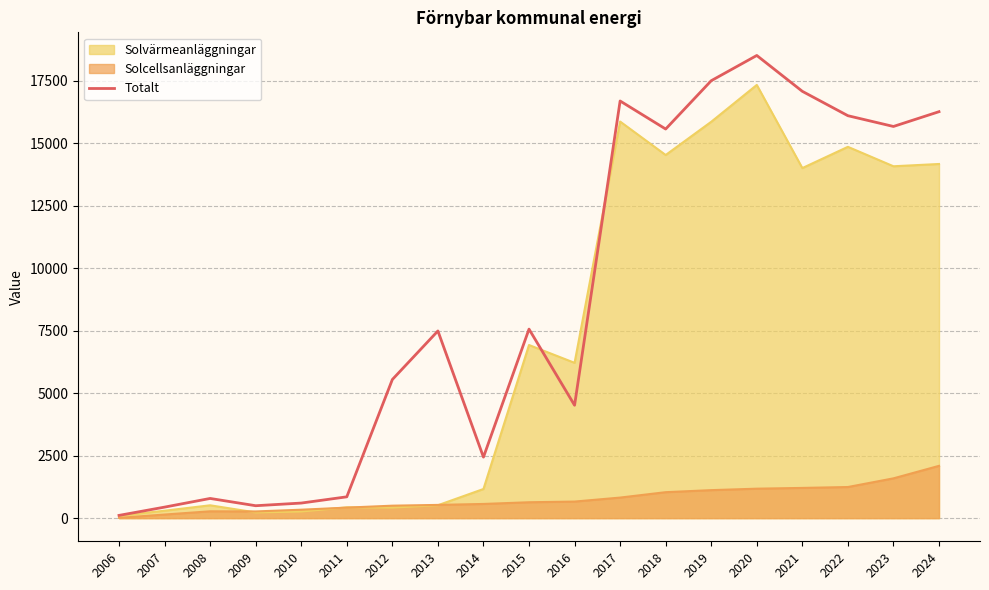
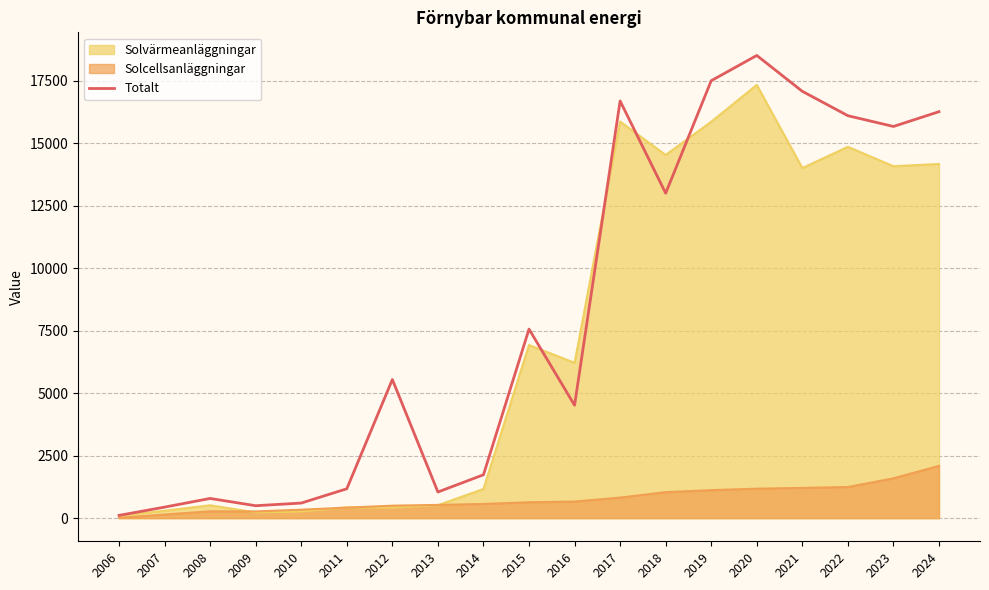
Totalt, 2011: 900 -> 1200
Totalt, 2013: 7500 -> 1000
Totalt, 2014: 2400 -> 1700
Totalt, 2018: 15600 -> 13000
